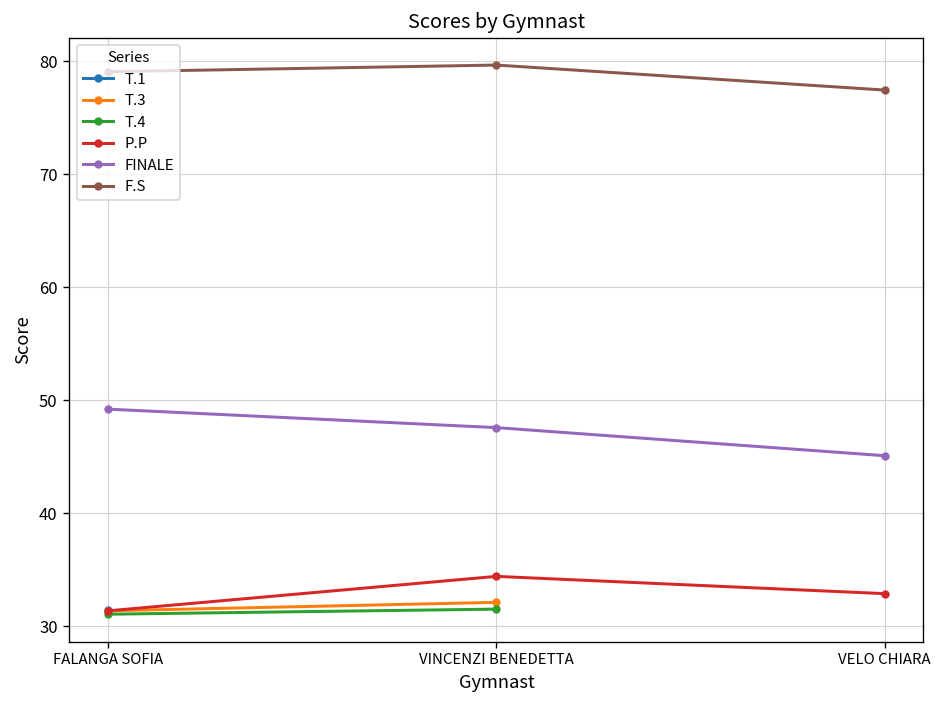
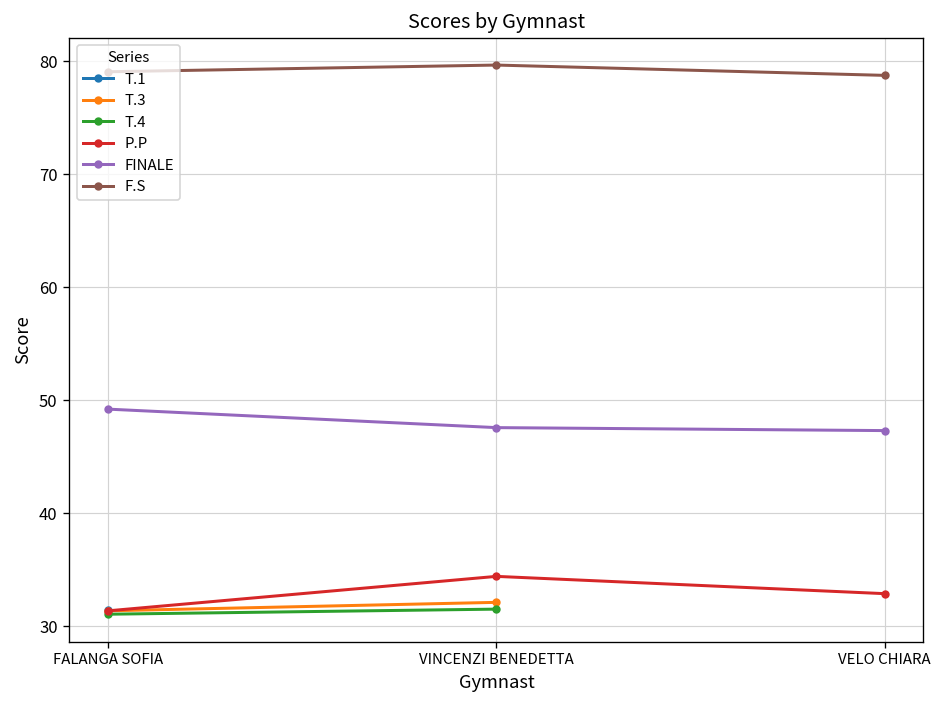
FINALE, VELO CHIARA: 45 -> 47
F.S, VELO CHIARA: 77 -> 79
